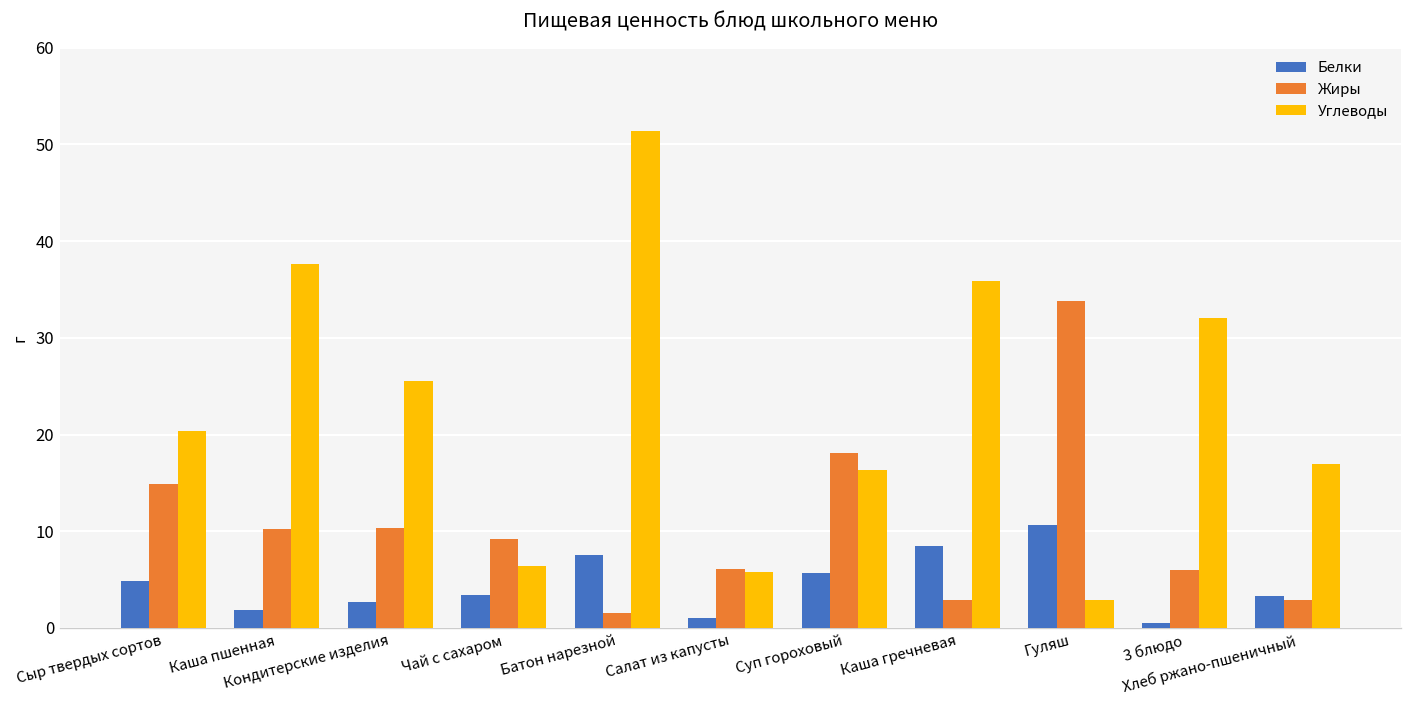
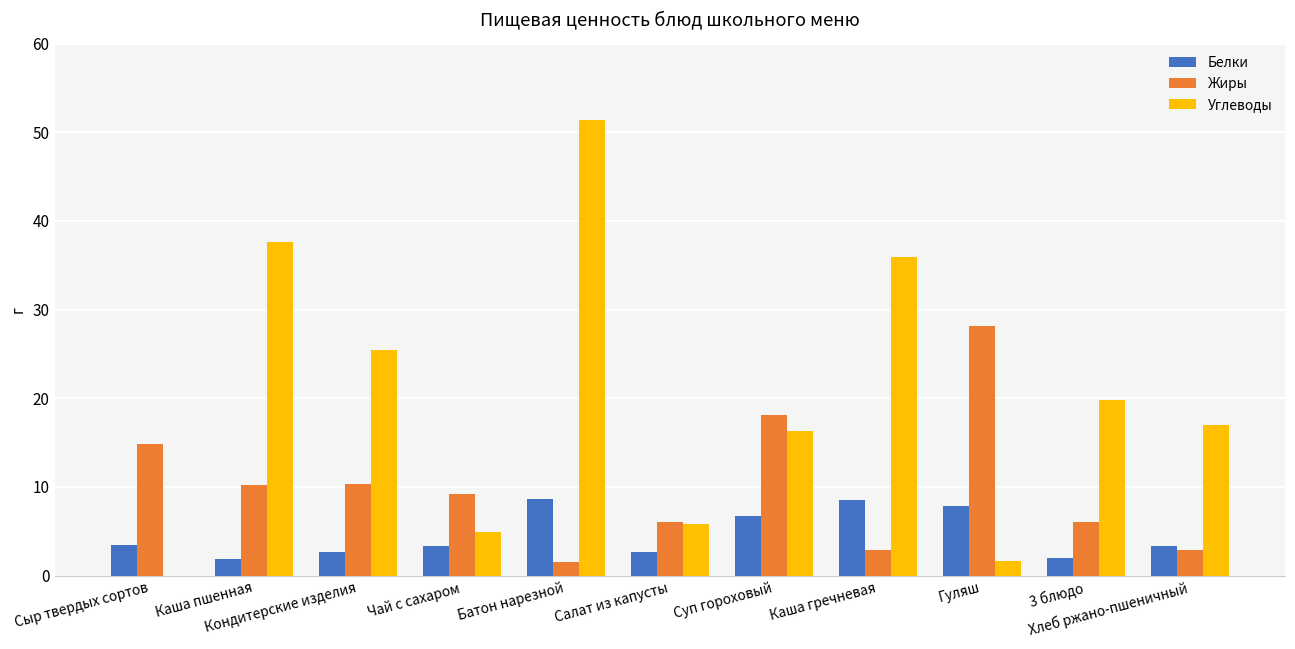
Белки, Сыр твердых сортов: 5 -> 4
Углеводы, Сыр твердых сортов: 20 -> 0
Углеводы, Чай с сахаром: 6 -> 5
Белки, Батон нарезной: 8 -> 9
Белки, Салат из капусты: 1 -> 3
Белки, Суп гороховый: 6 -> 7
Белки, Гуляш: 11 -> 8
Жиры, Гуляш: 34 -> 28
Углеводы, Гуляш: 3 -> 2
Белки, 3 блюдо: 1 -> 2
Углеводы, 3 блюдо: 32 -> 20
